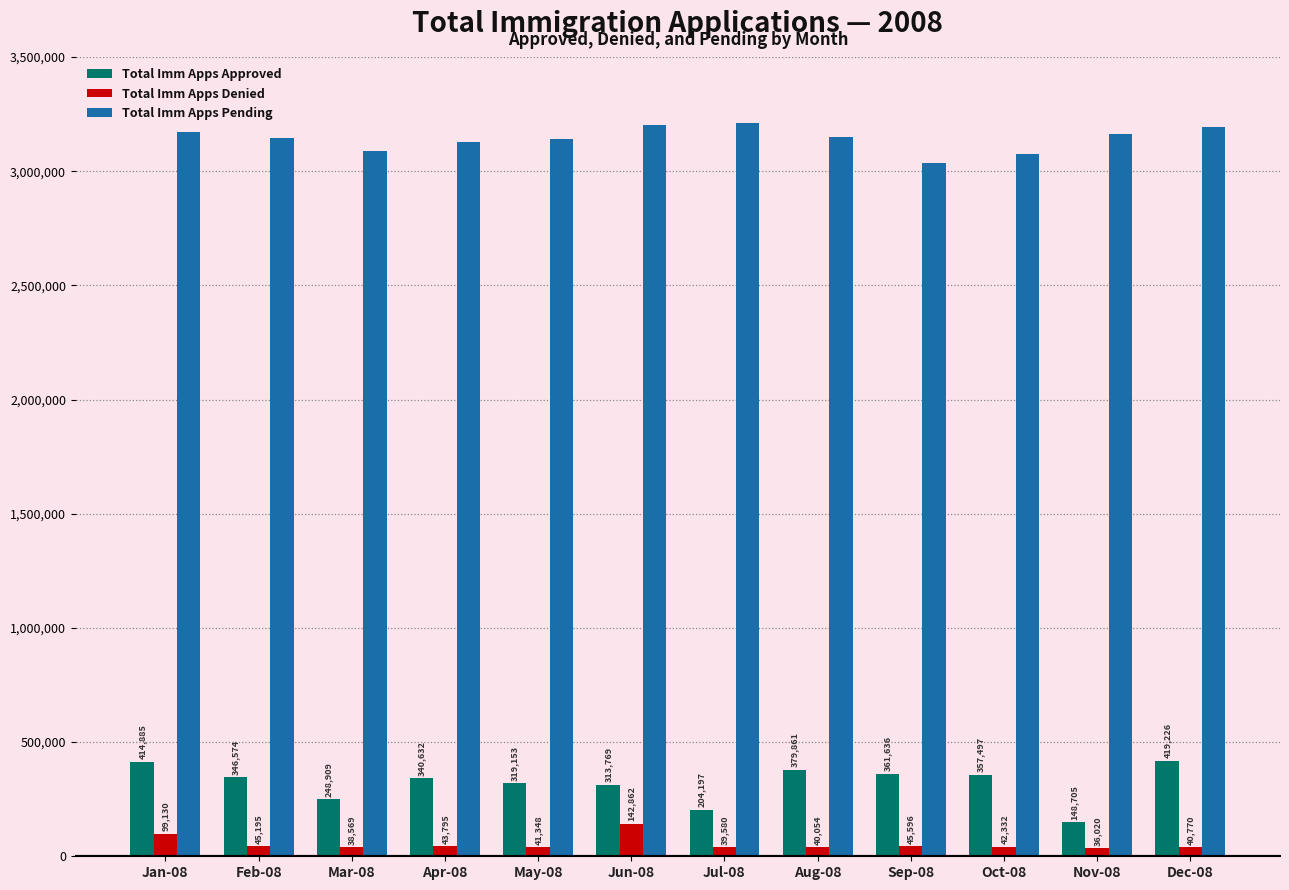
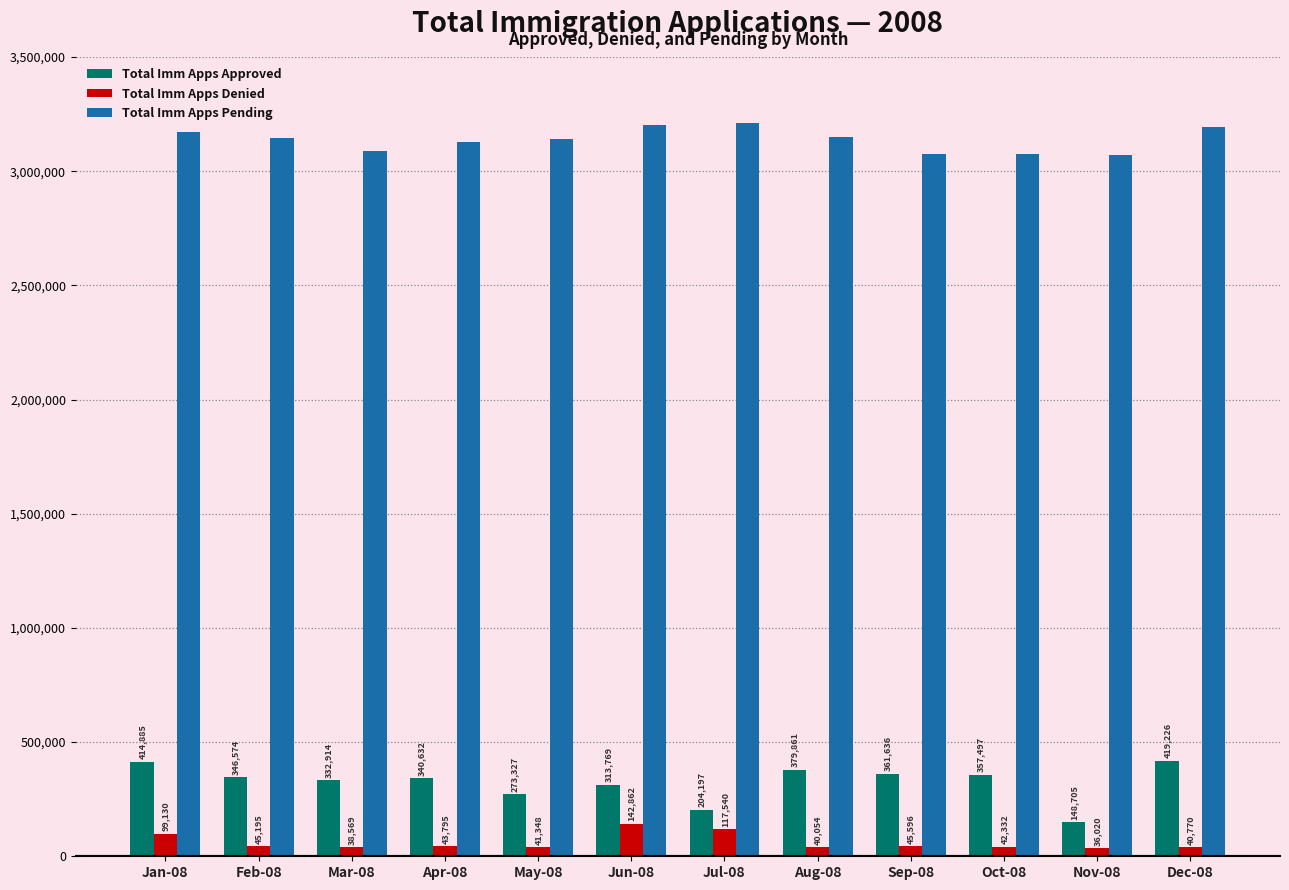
Total Imm Apps Approved, Mar-08: 248,909 -> 332,914
Total Imm Apps Approved, May-08: 319,153 -> 273,327
Total Imm Apps Denied, Jul-08: 39,580 -> 117,540
Total Imm Apps Pending, Sep-08: 3,040,000 -> 3,070,000
Total Imm Apps Pending, Nov-08: 3,160,000 -> 3,070,000
